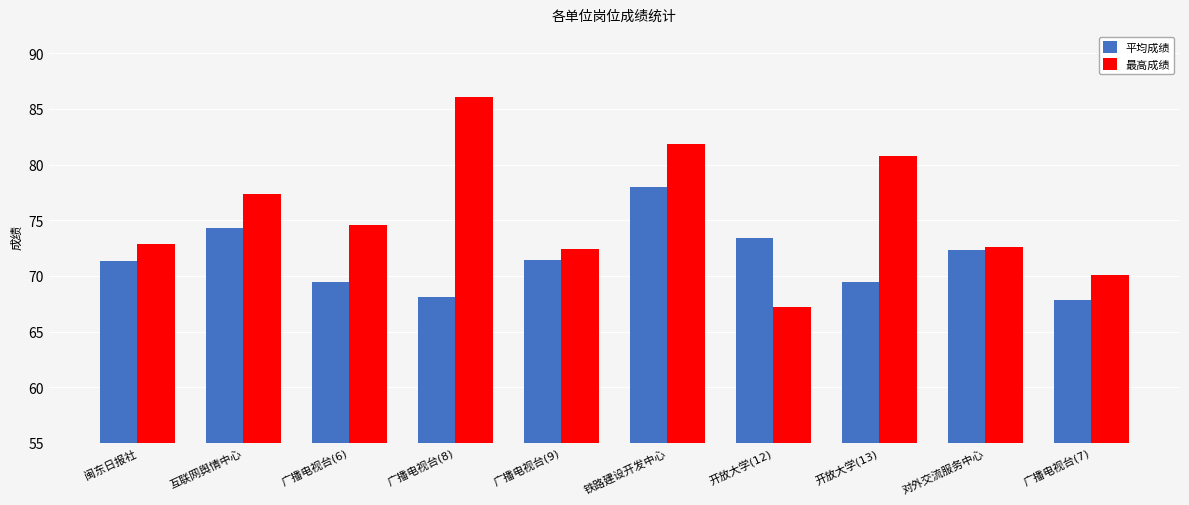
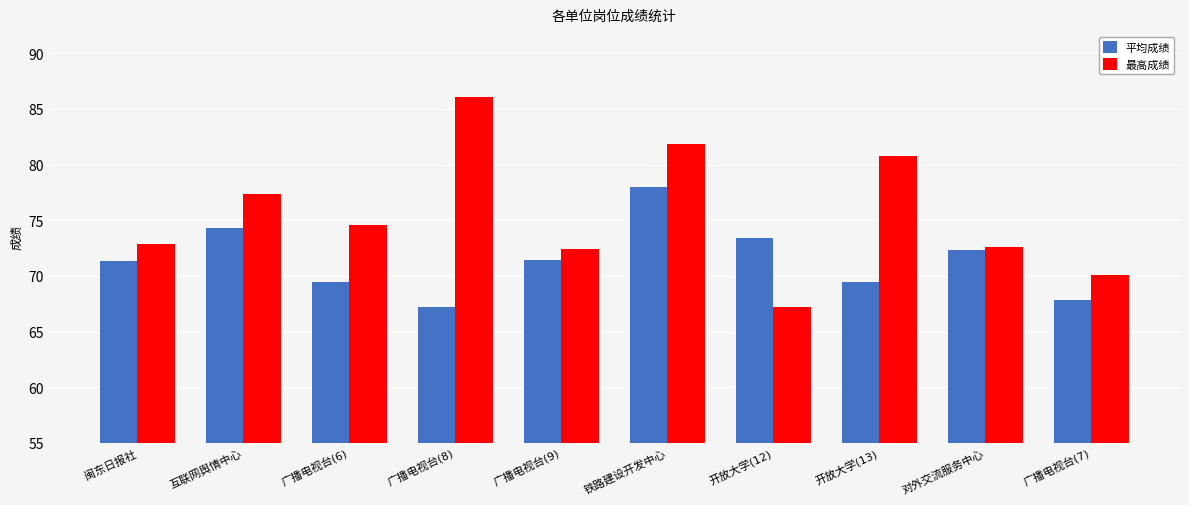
平均成绩, 广播电视台(8): 68.1 -> 67.2
